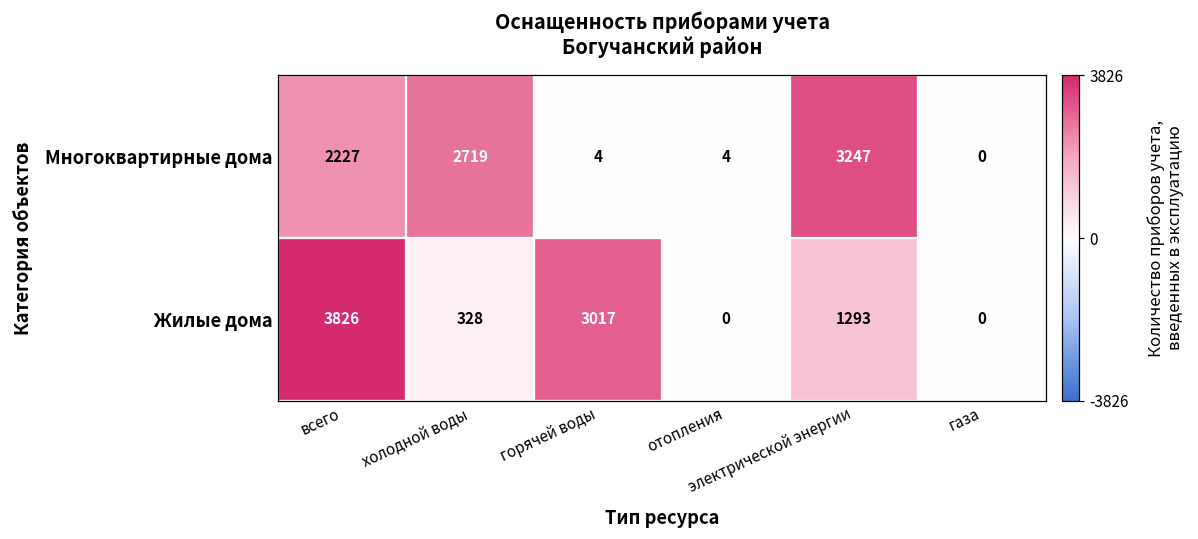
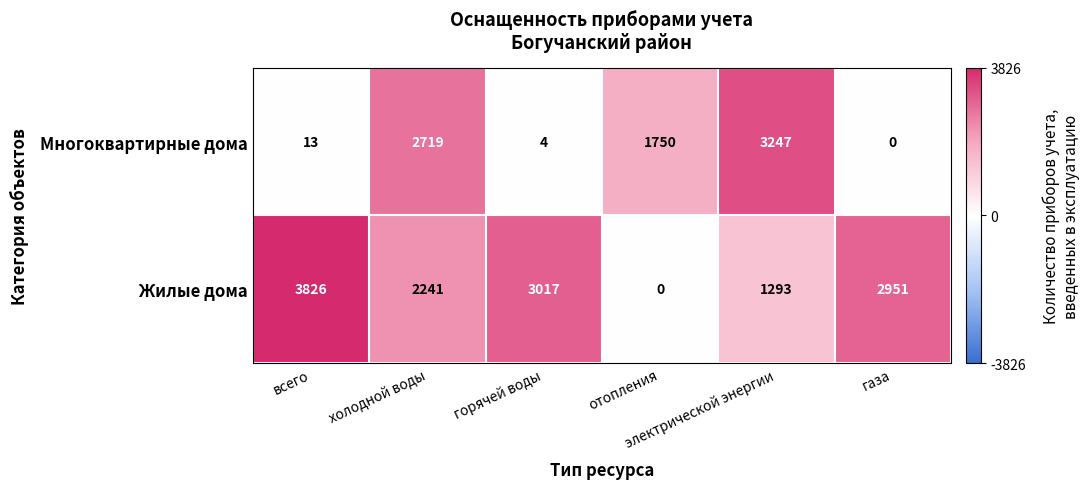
Многоквартирные дома, всего: 2227 -> 13
Многоквартирные дома, отопления: 4 -> 1750
Жилые дома, холодной воды: 328 -> 2241
Жилые дома, газа: 0 -> 2951
